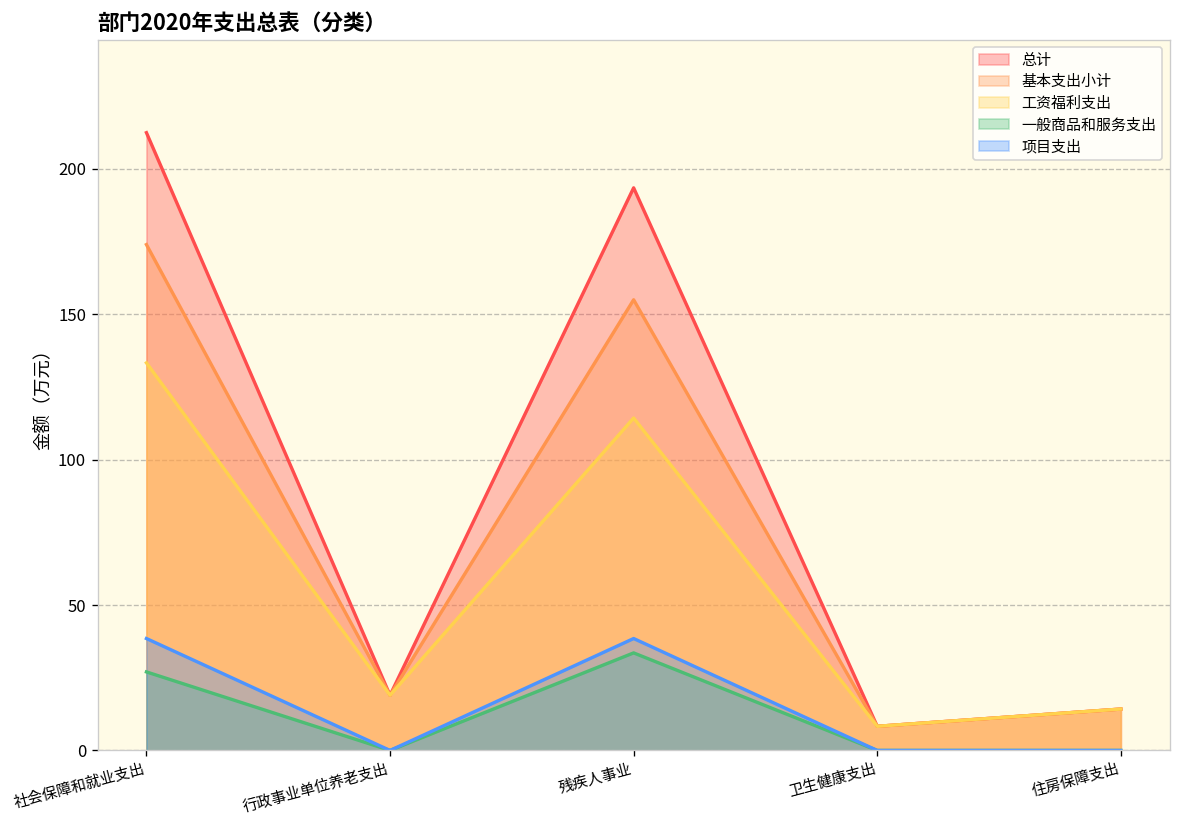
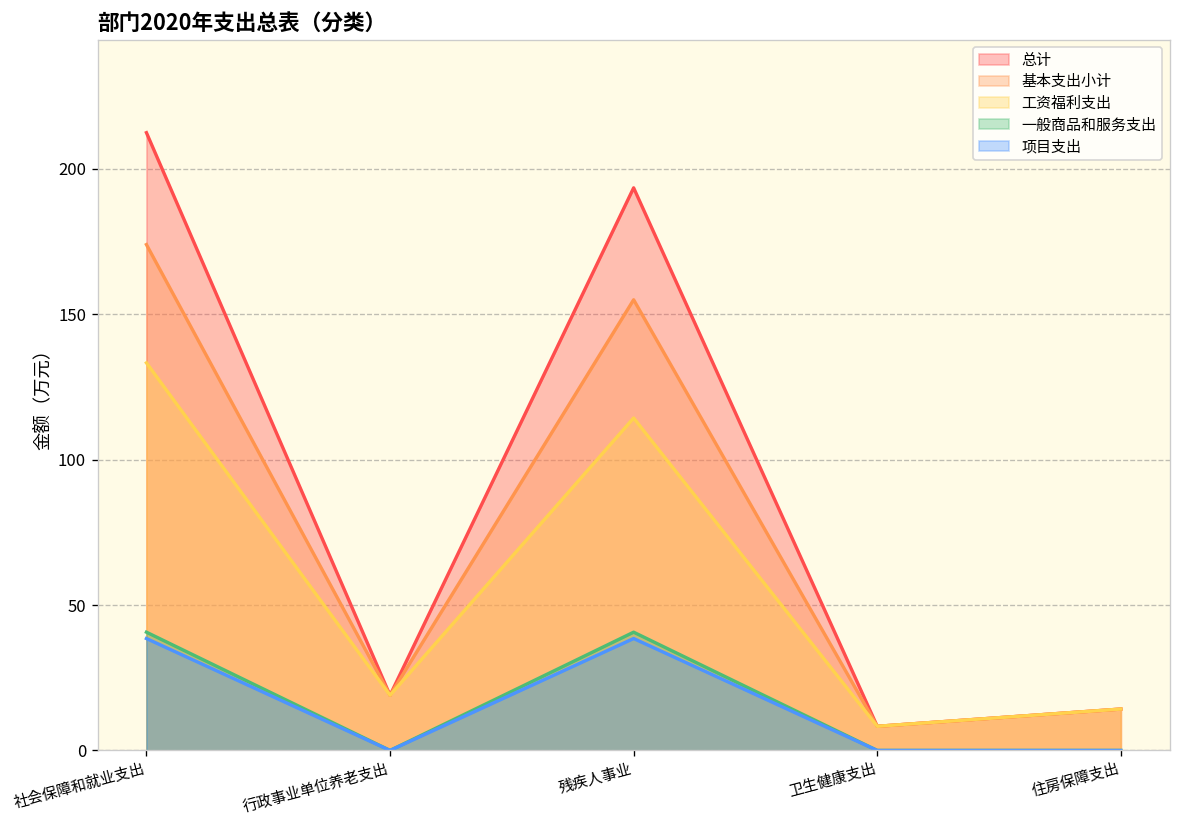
一般商品和服务支出, 社会保障和就业支出: 27 -> 41
一般商品和服务支出, 残疾人事业: 34 -> 41
